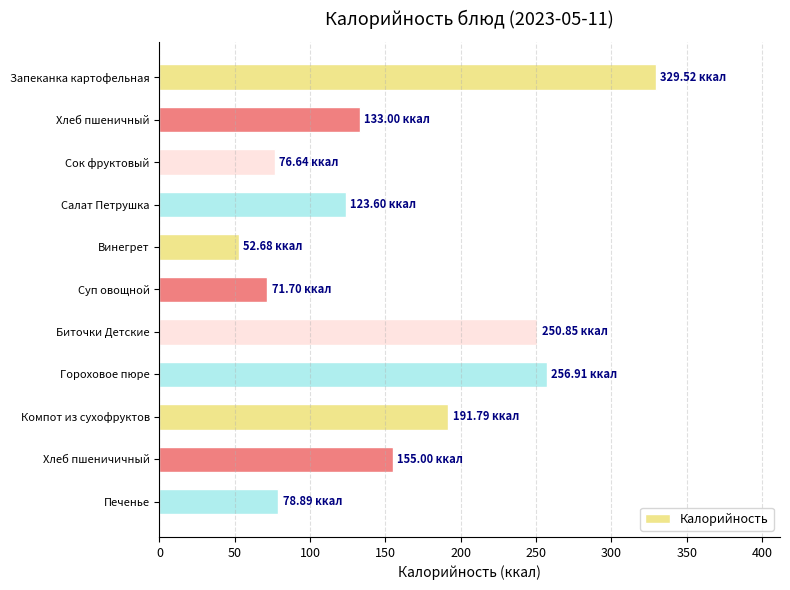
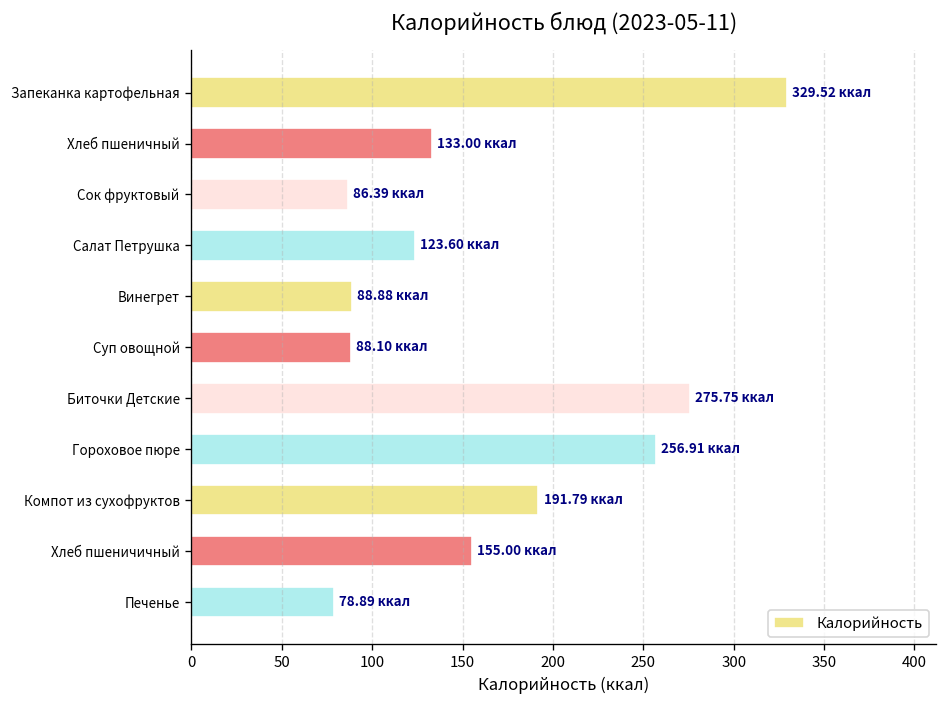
Сок фруктовый: 76.64 -> 86.39
Винегрет: 52.68 -> 88.88
Суп овощной: 71.70 -> 88.10
Биточки Детские: 250.85 -> 275.75
